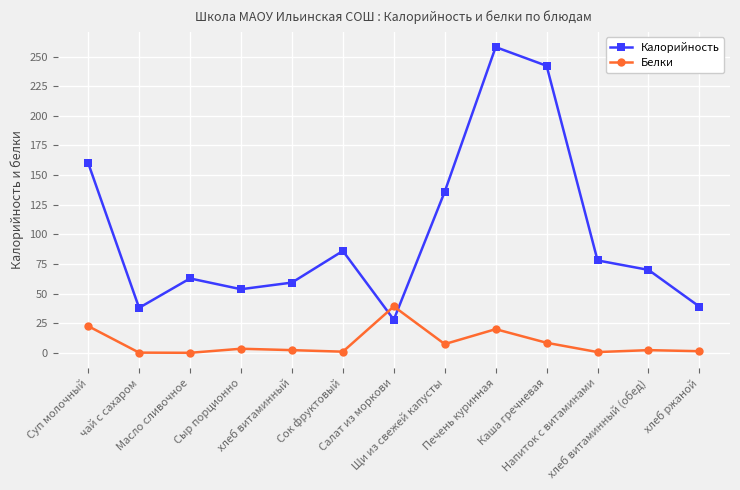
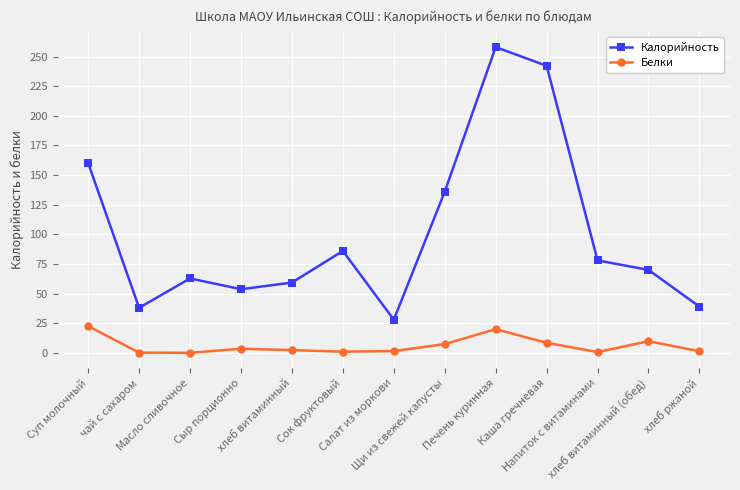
Белки, Салат из моркови: 39 -> 2
Белки, хлеб витаминный (обед): 2 -> 10
